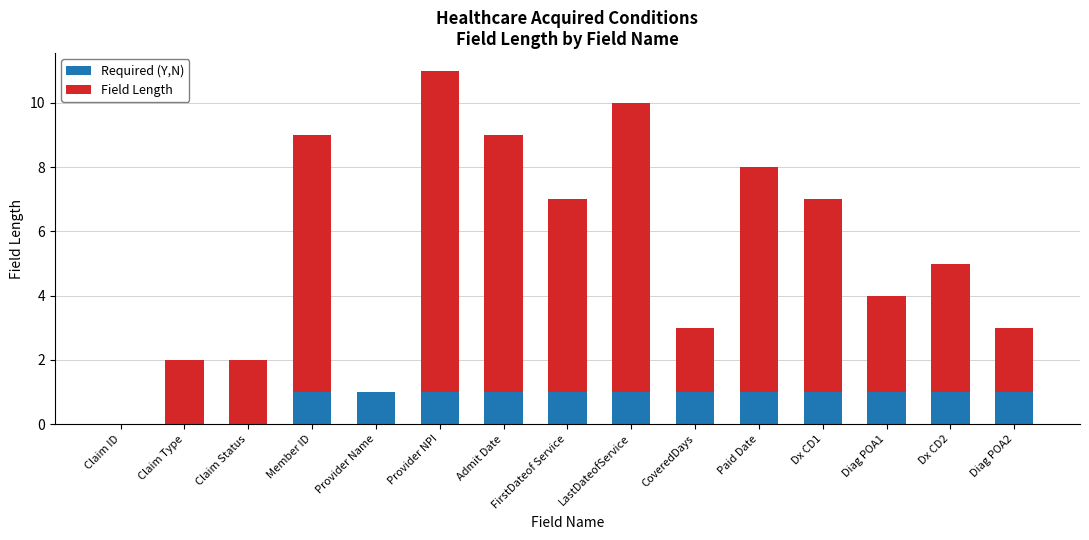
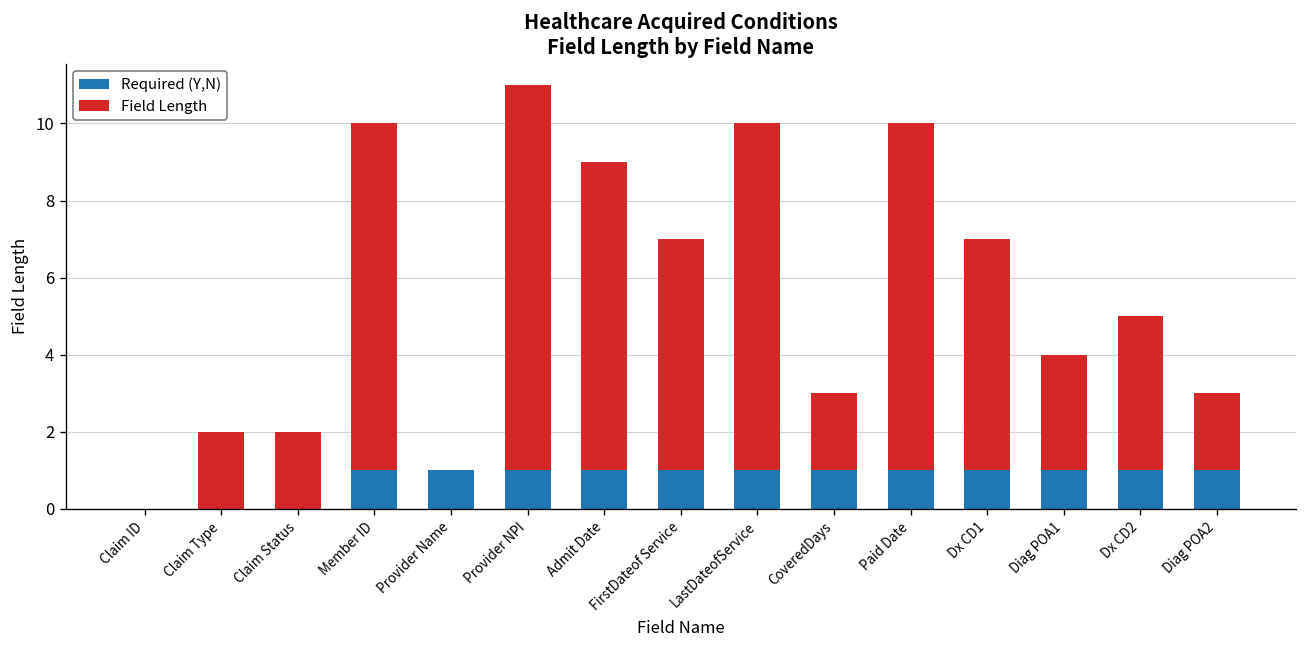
Field Length, Member ID: 8 -> 9
Field Length, Paid Date: 7 -> 9
